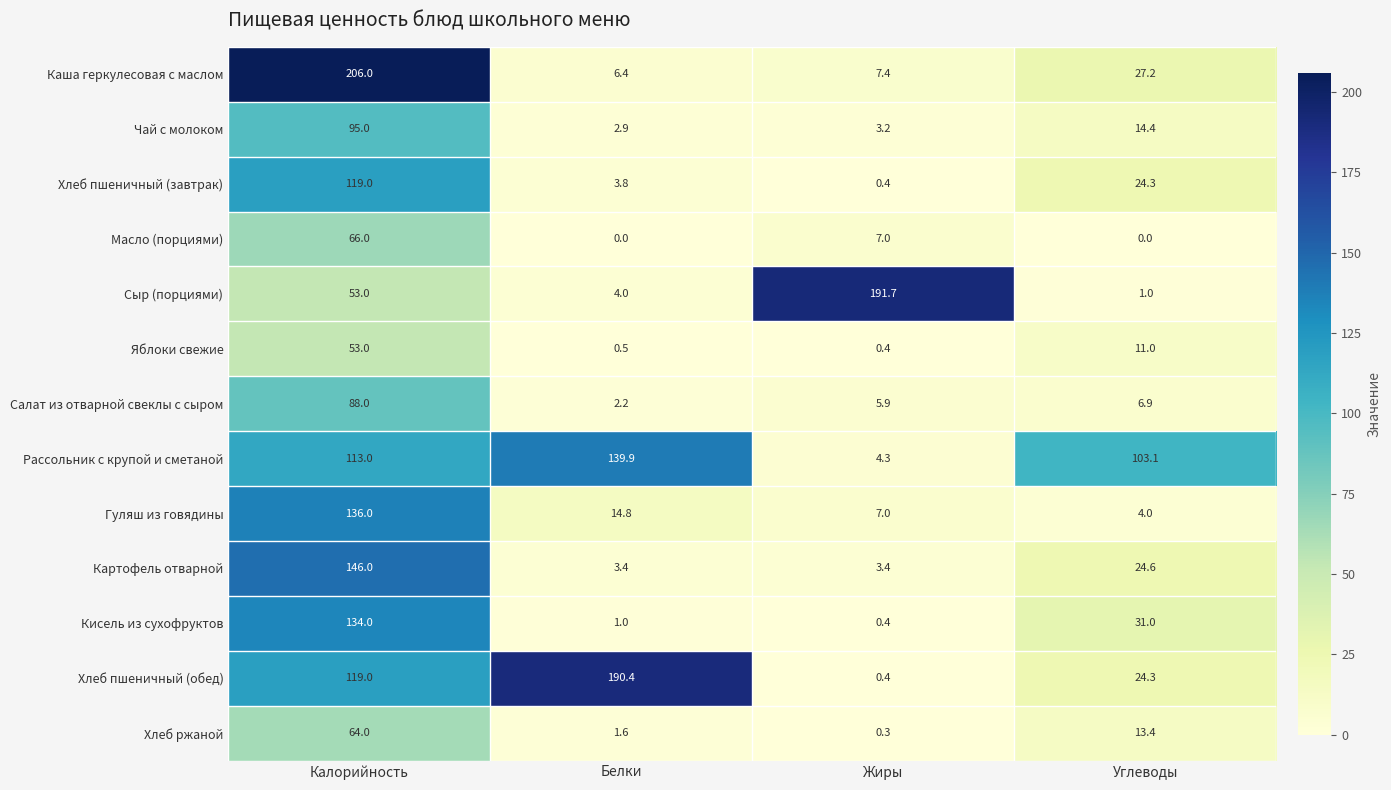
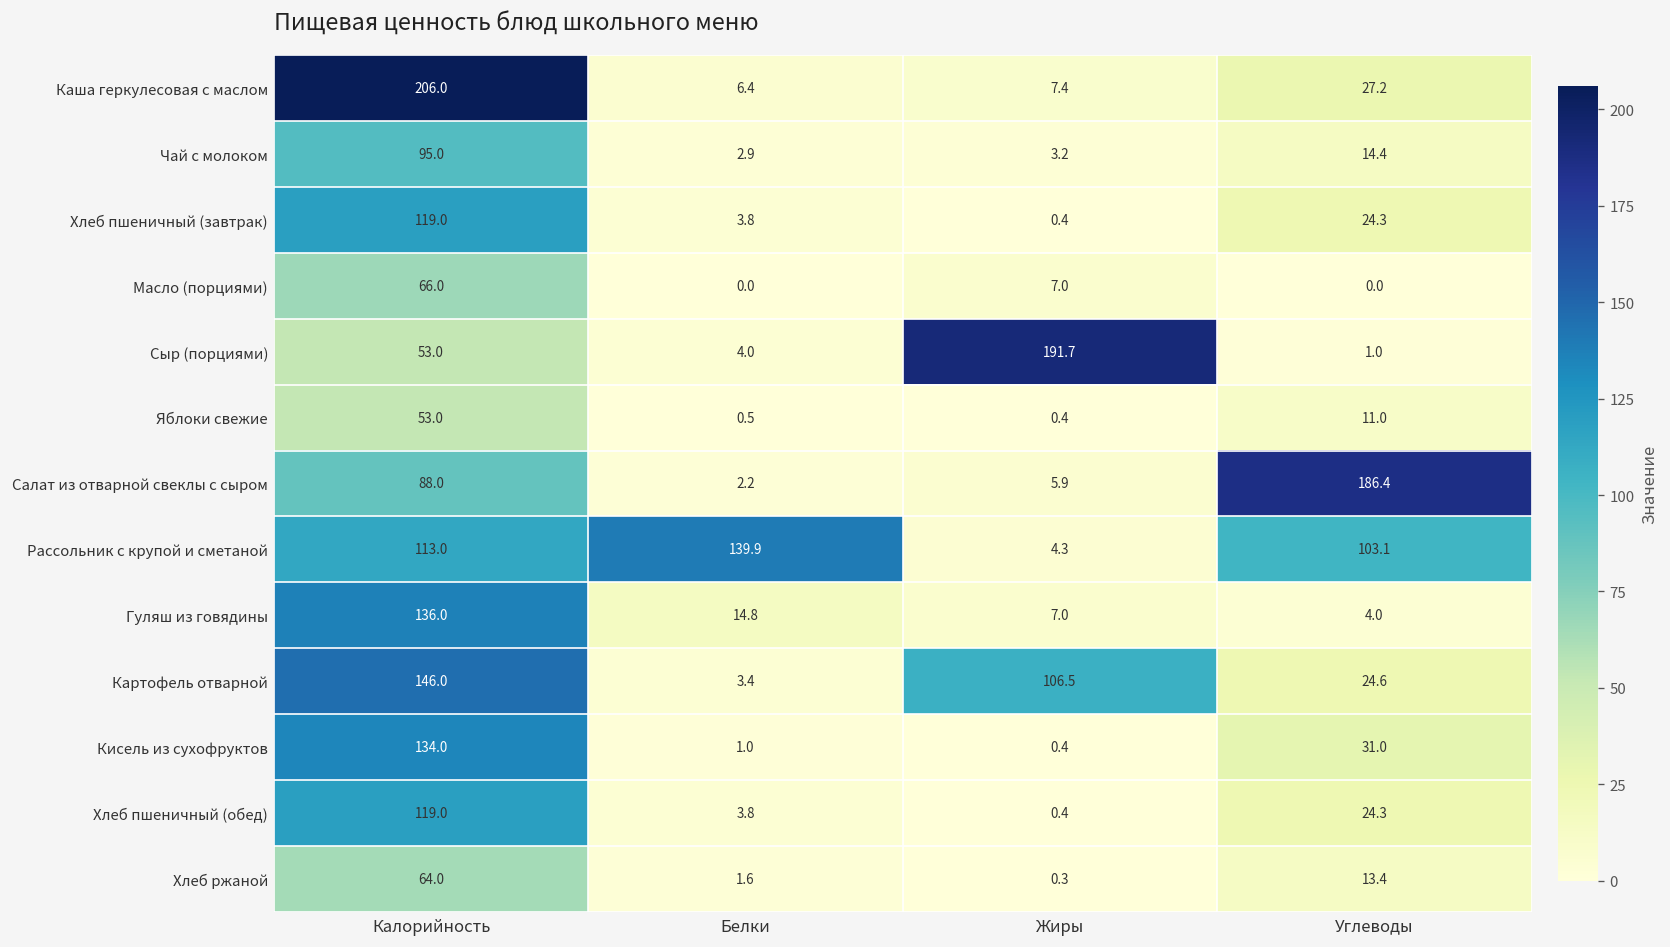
Салат из отварной свеклы с сыром, Углеводы: 6.9 -> 186.4
Картофель отварной, Жиры: 3.4 -> 106.5
Хлеб пшеничный (обед), Белки: 190.4 -> 3.8
